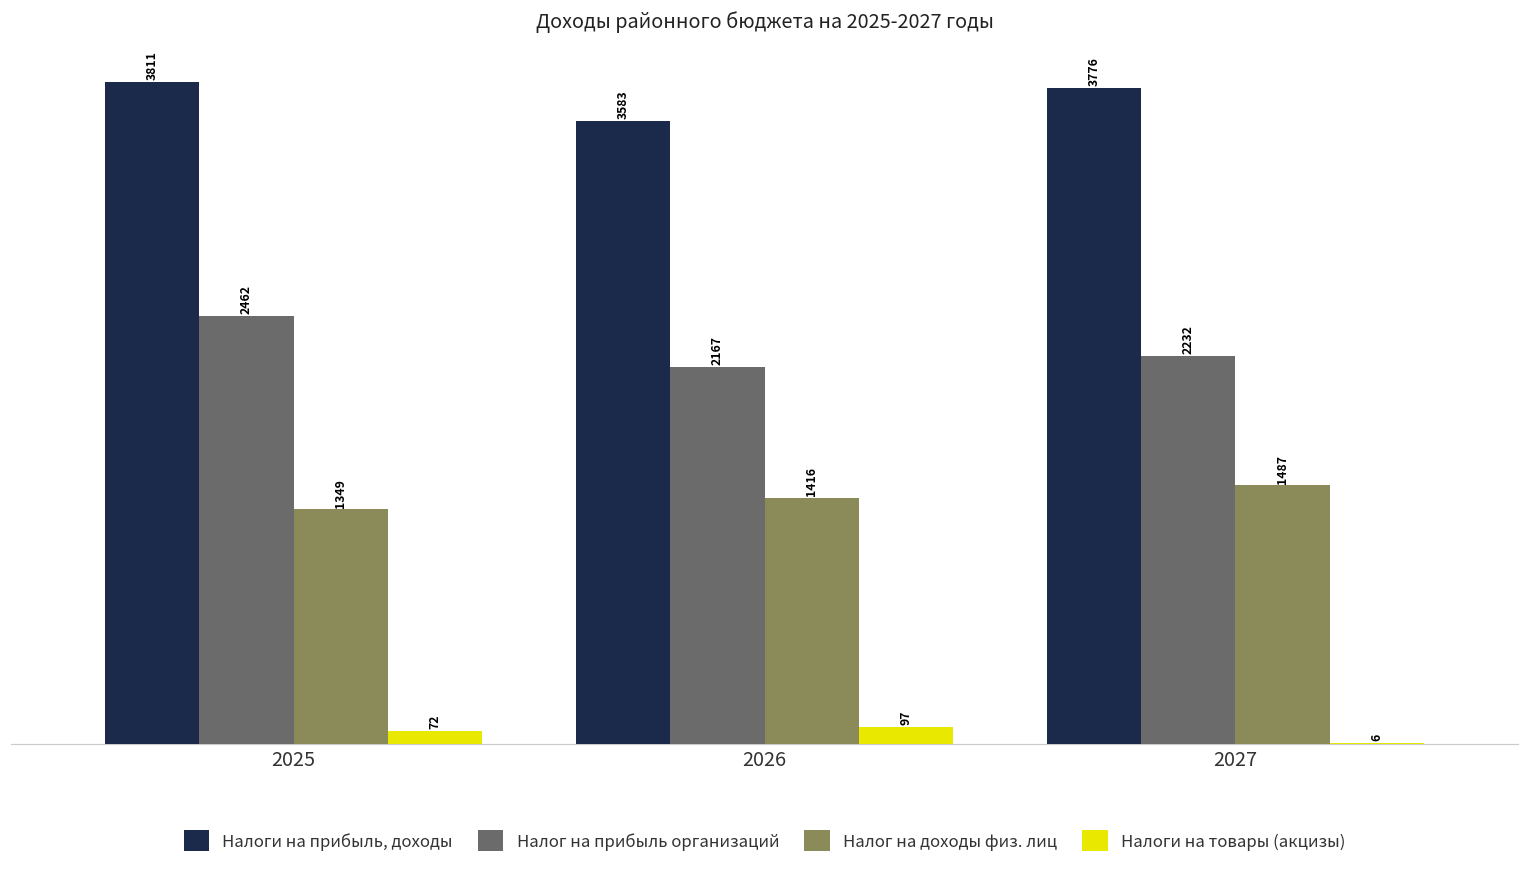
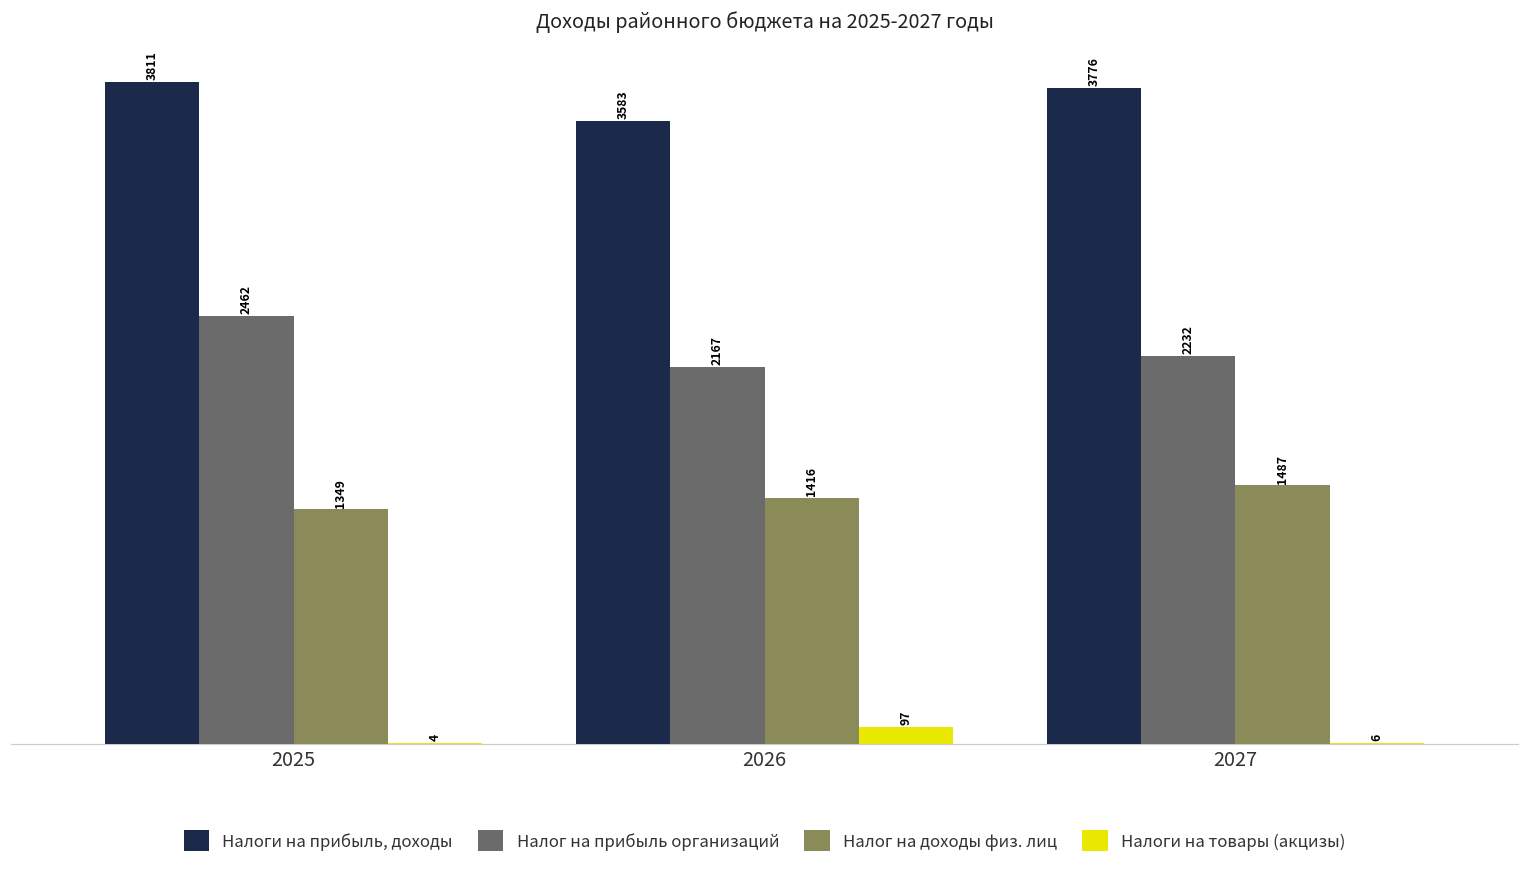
Налоги на товары (акцизы), 2025: 72 -> 4
